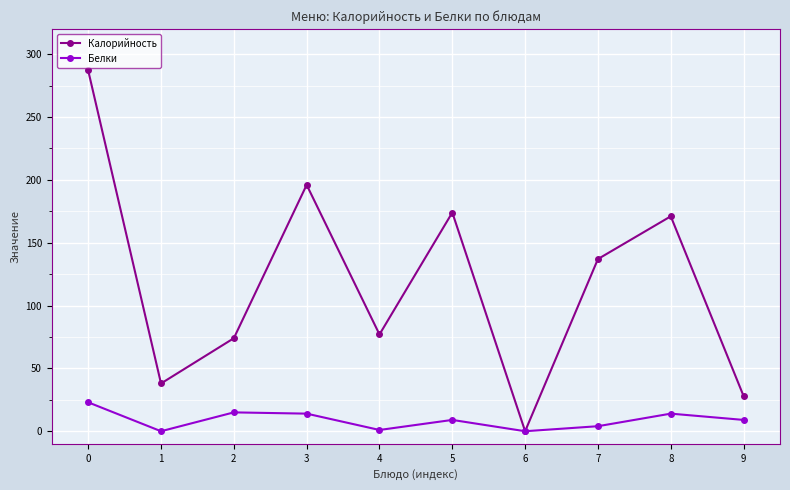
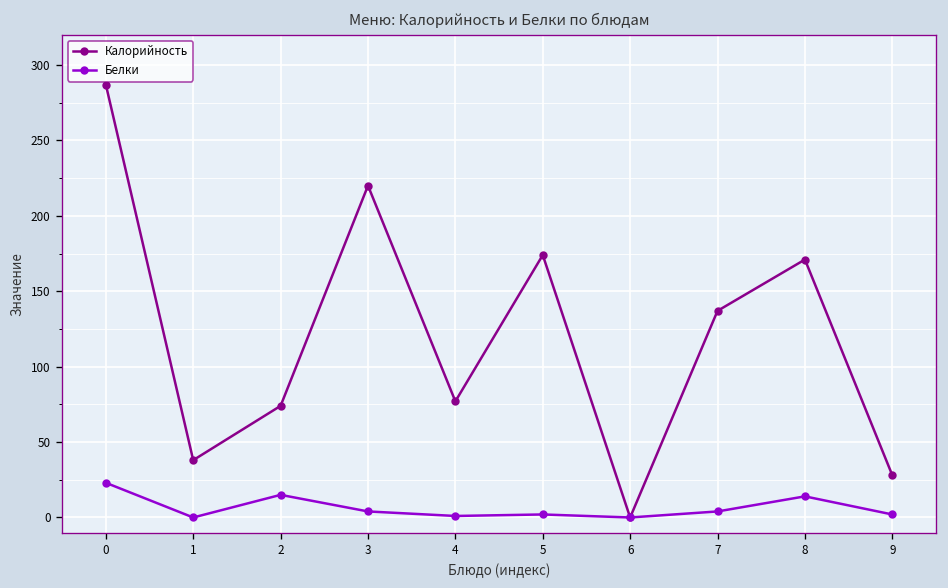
Калорийность, 3: 196 -> 220
Белки, 3: 14 -> 4
Белки, 5: 9 -> 2
Белки, 9: 9 -> 2
